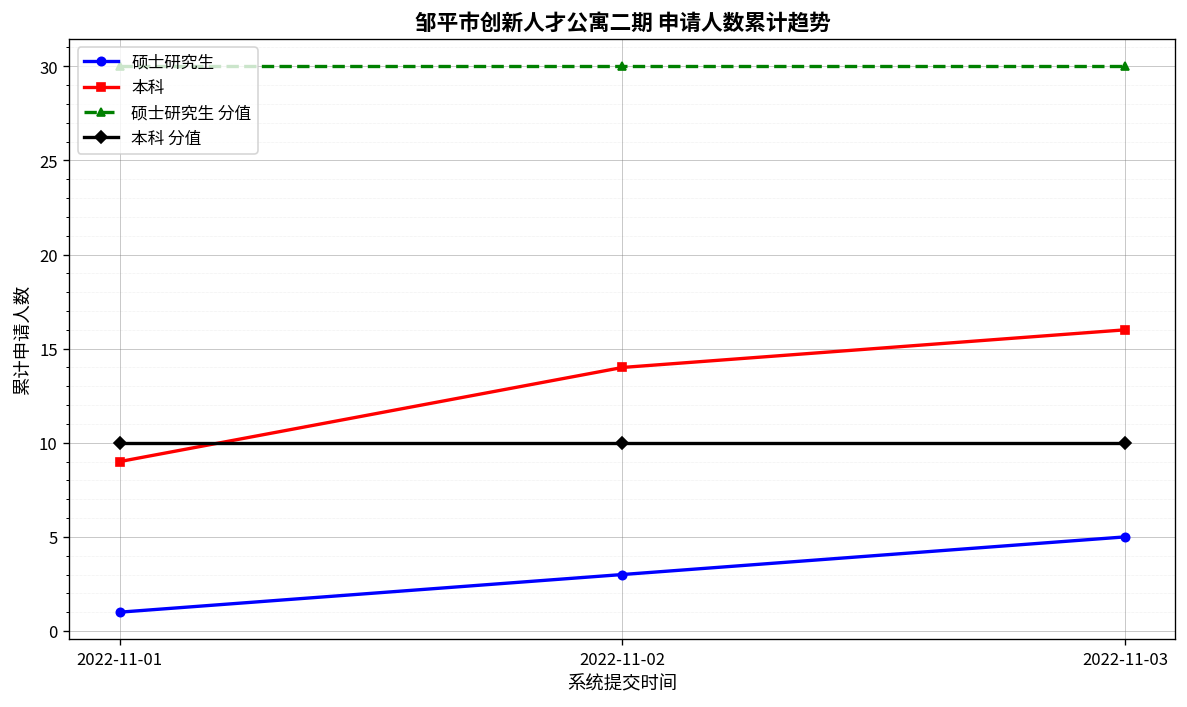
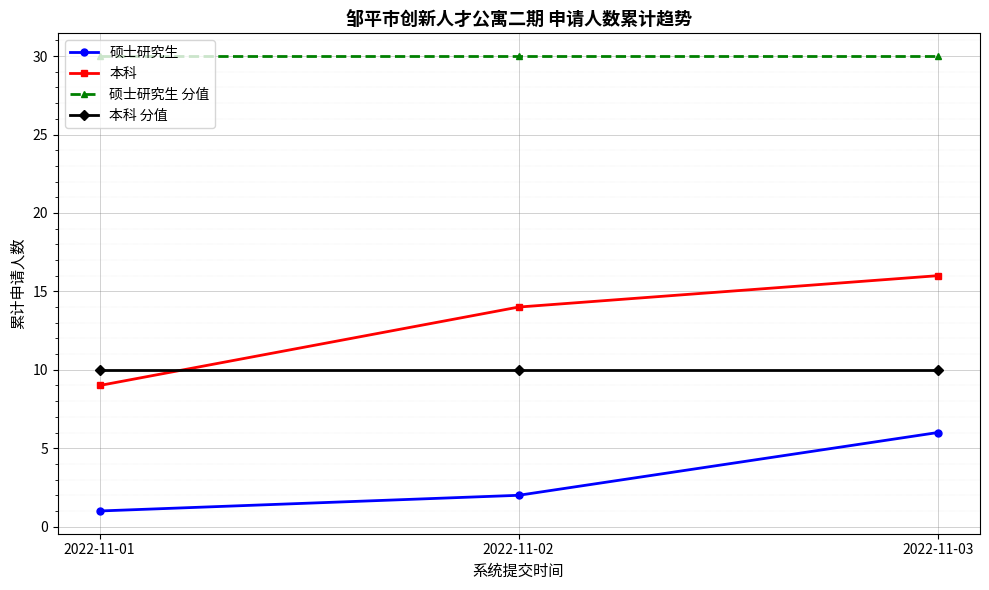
硕士研究生, 2022-11-02: 3 -> 2
硕士研究生, 2022-11-03: 5 -> 6
